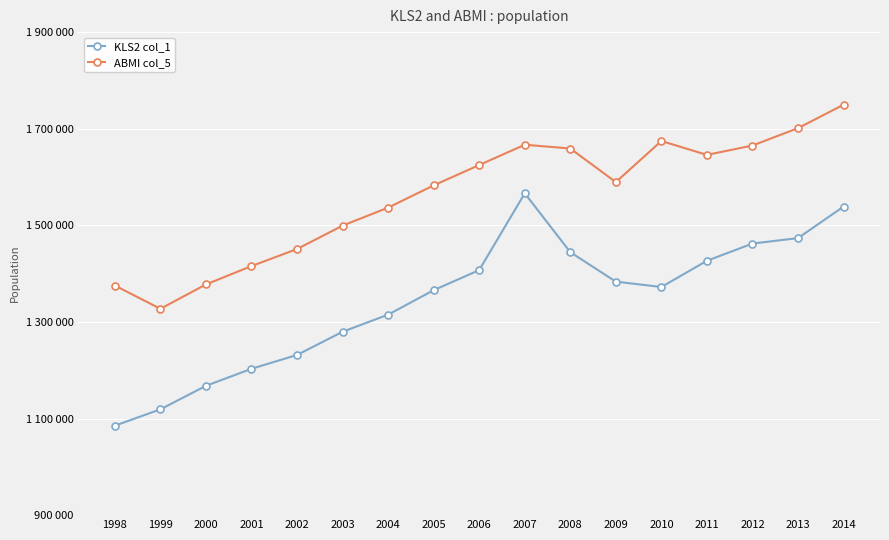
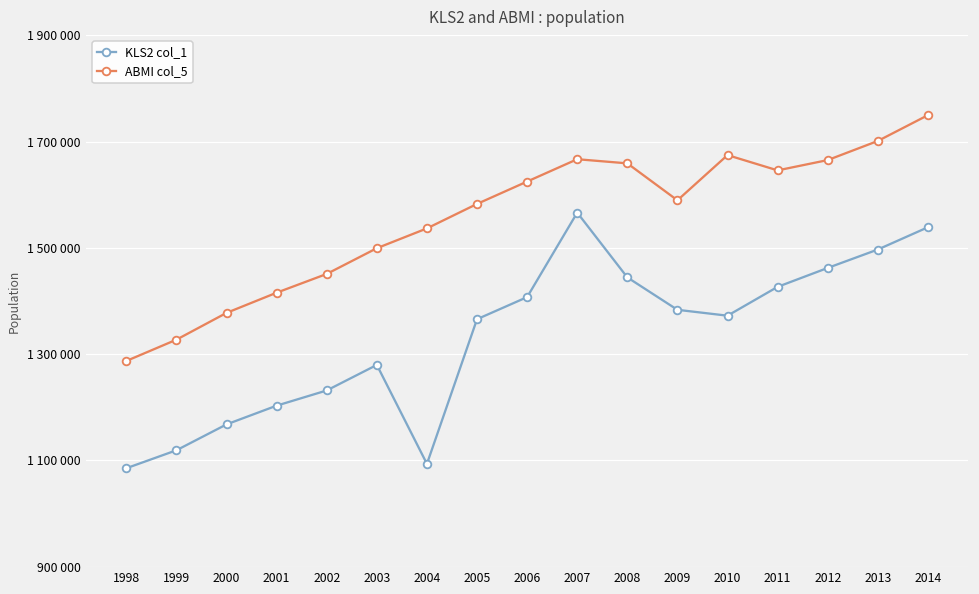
ABMI col_5, 1998: 1380000 -> 1290000
KLS2 col_1, 2004: 1320000 -> 1090000
KLS2 col_1, 2013: 1470000 -> 1500000
